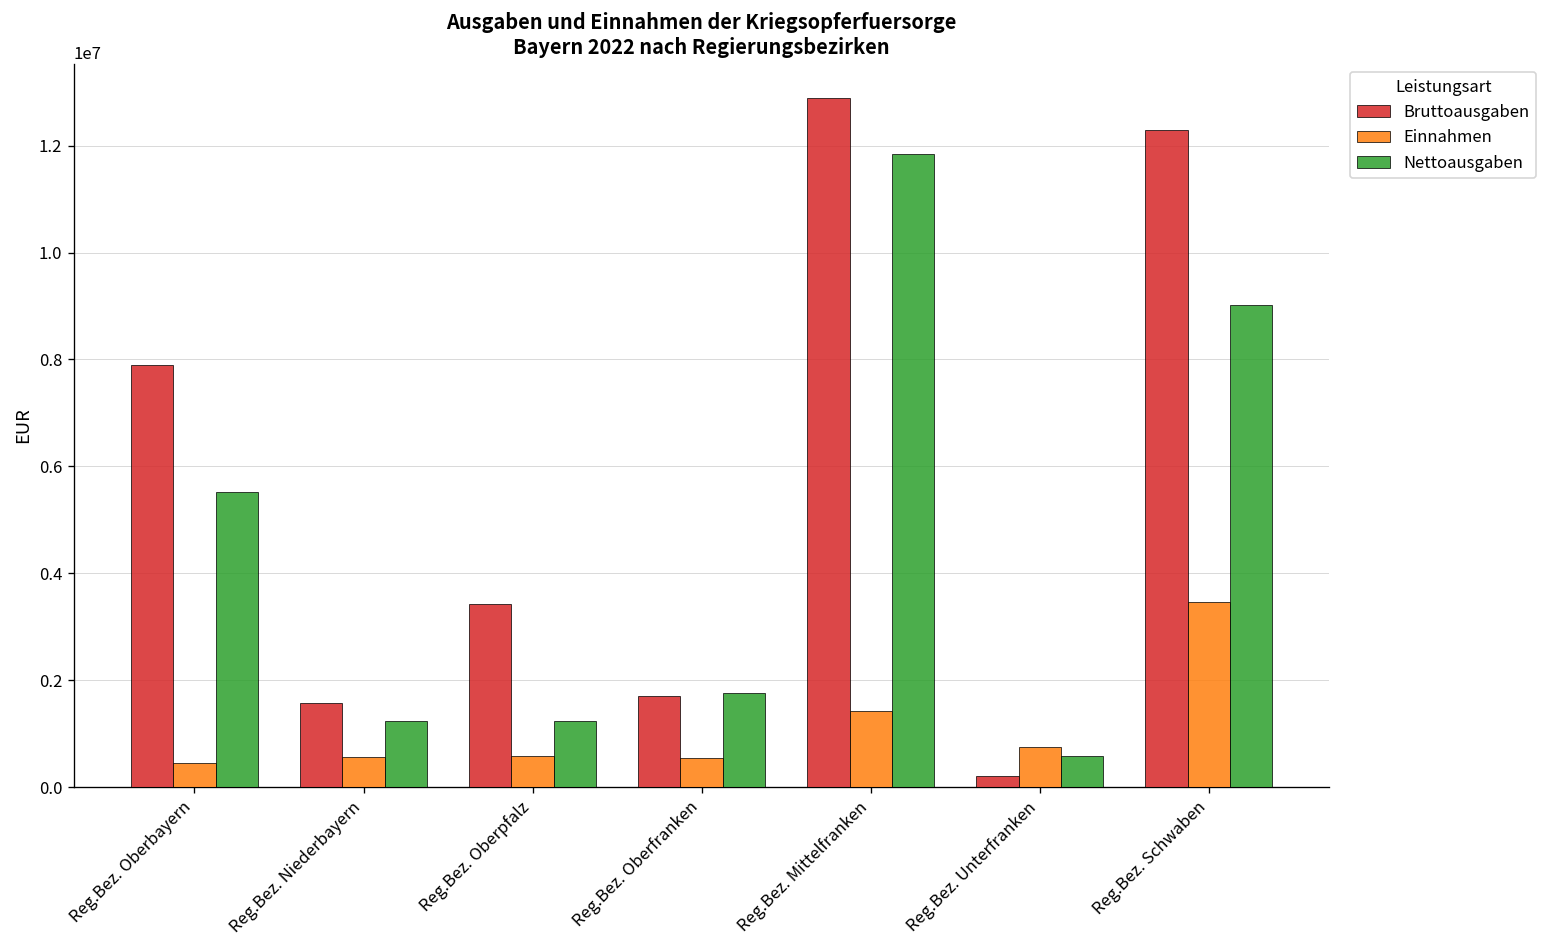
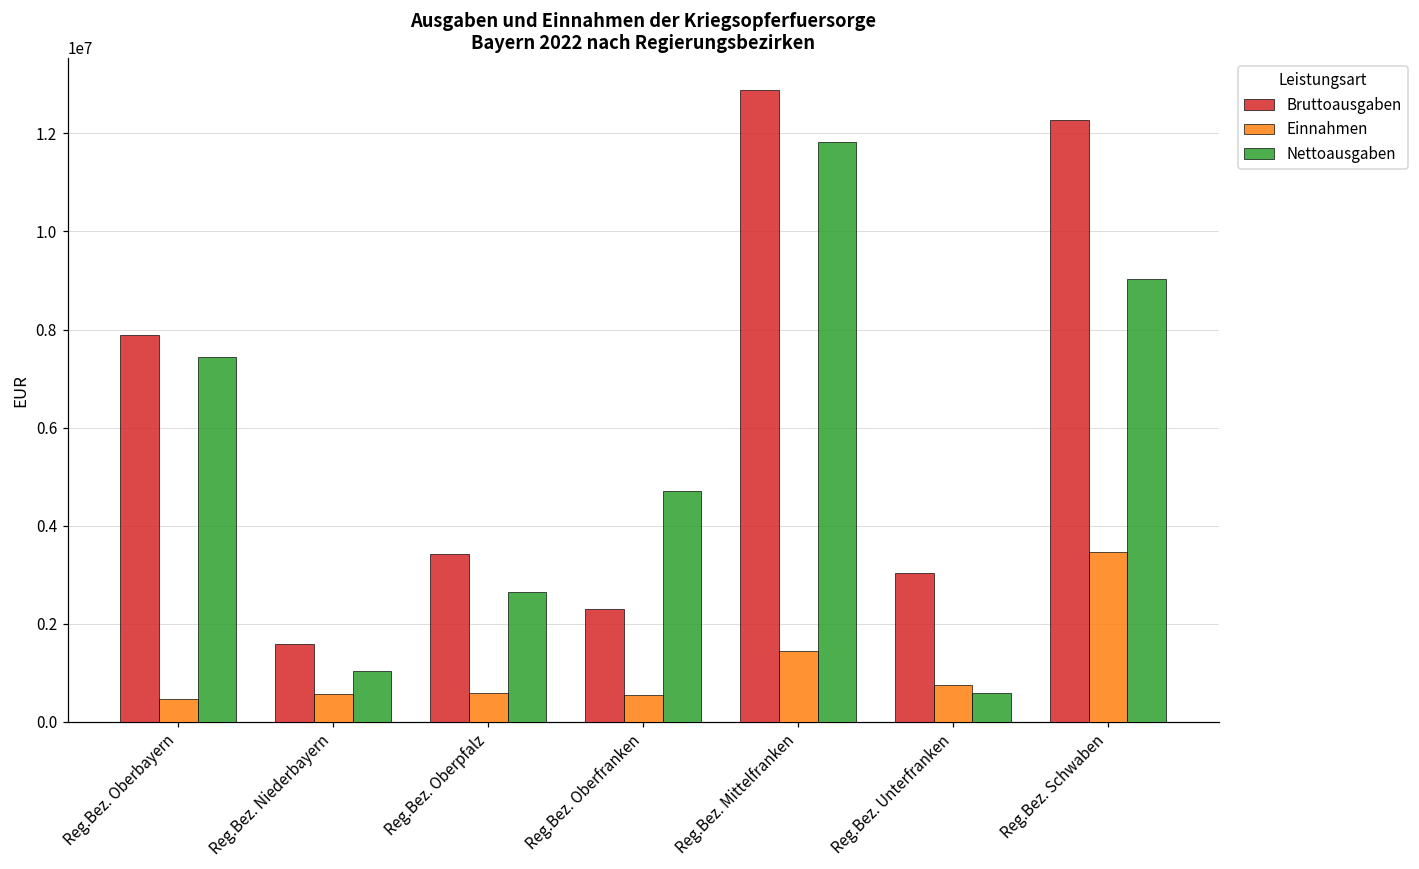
Nettoausgaben, Reg.Bez. Oberbayern: 5500000 -> 7400000
Nettoausgaben, Reg.Bez. Niederbayern: 1200000 -> 1000000
Nettoausgaben, Reg.Bez. Oberpfalz: 1200000 -> 2600000
Bruttoausgaben, Reg.Bez. Oberfranken: 1700000 -> 2300000
Nettoausgaben, Reg.Bez. Oberfranken: 1800000 -> 4700000
Bruttoausgaben, Reg.Bez. Unterfranken: 200000 -> 3000000
